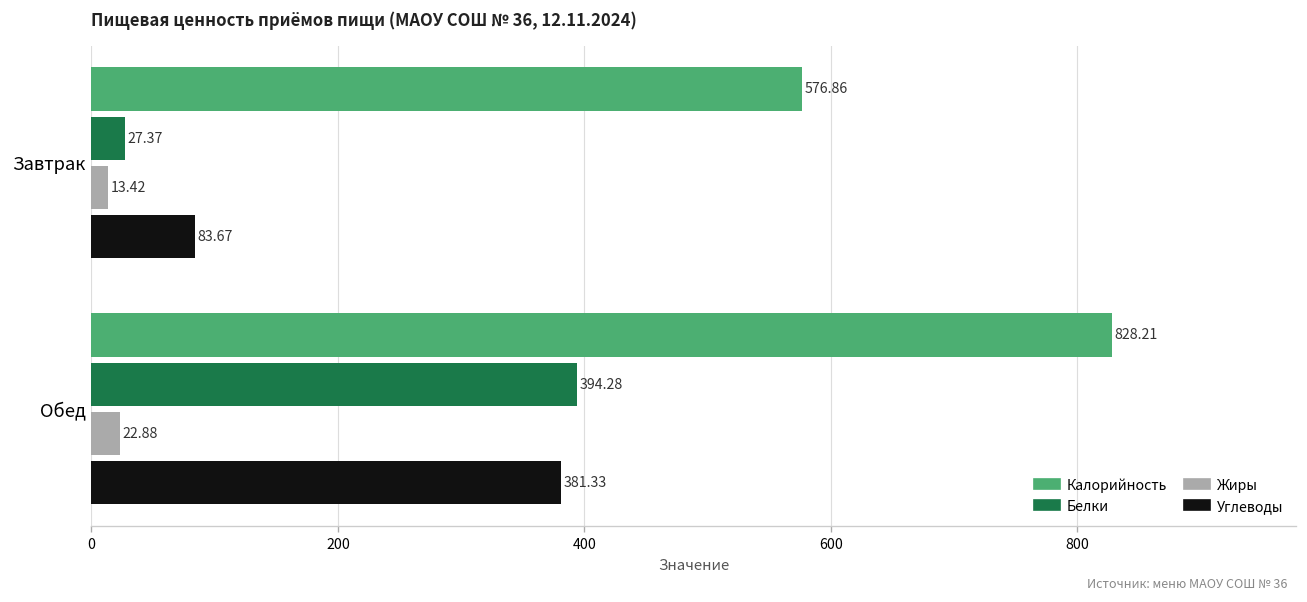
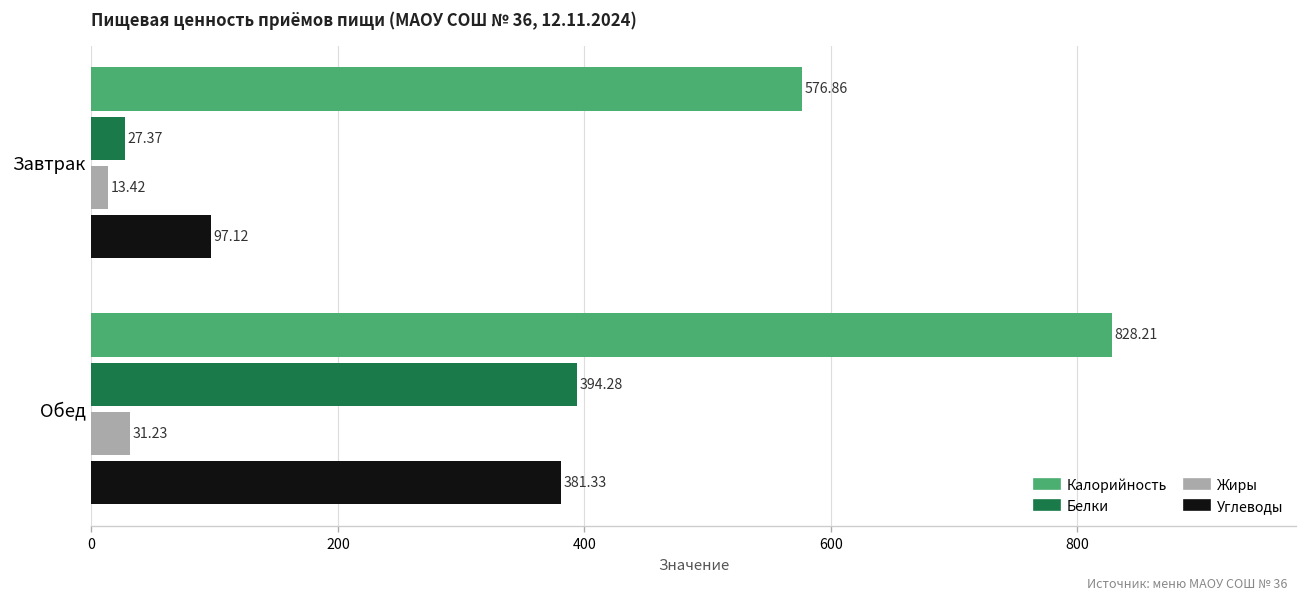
Углеводы, Завтрак: 83.67 -> 97.12
Жиры, Обед: 22.88 -> 31.23
